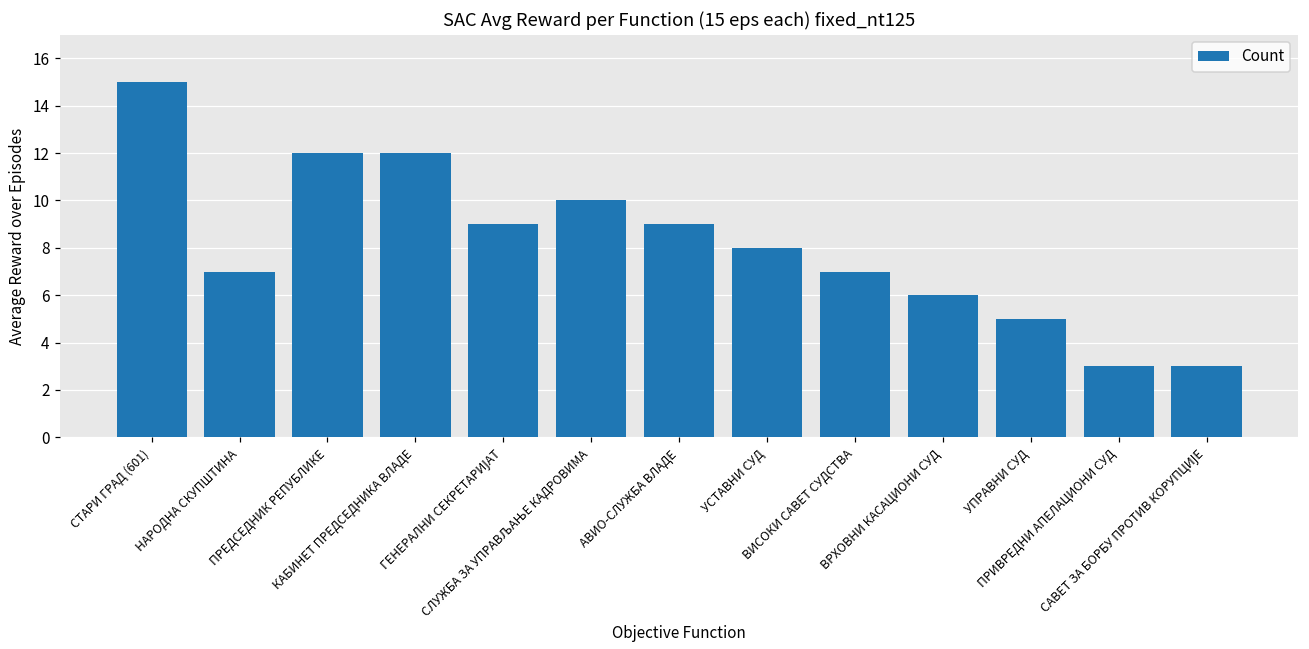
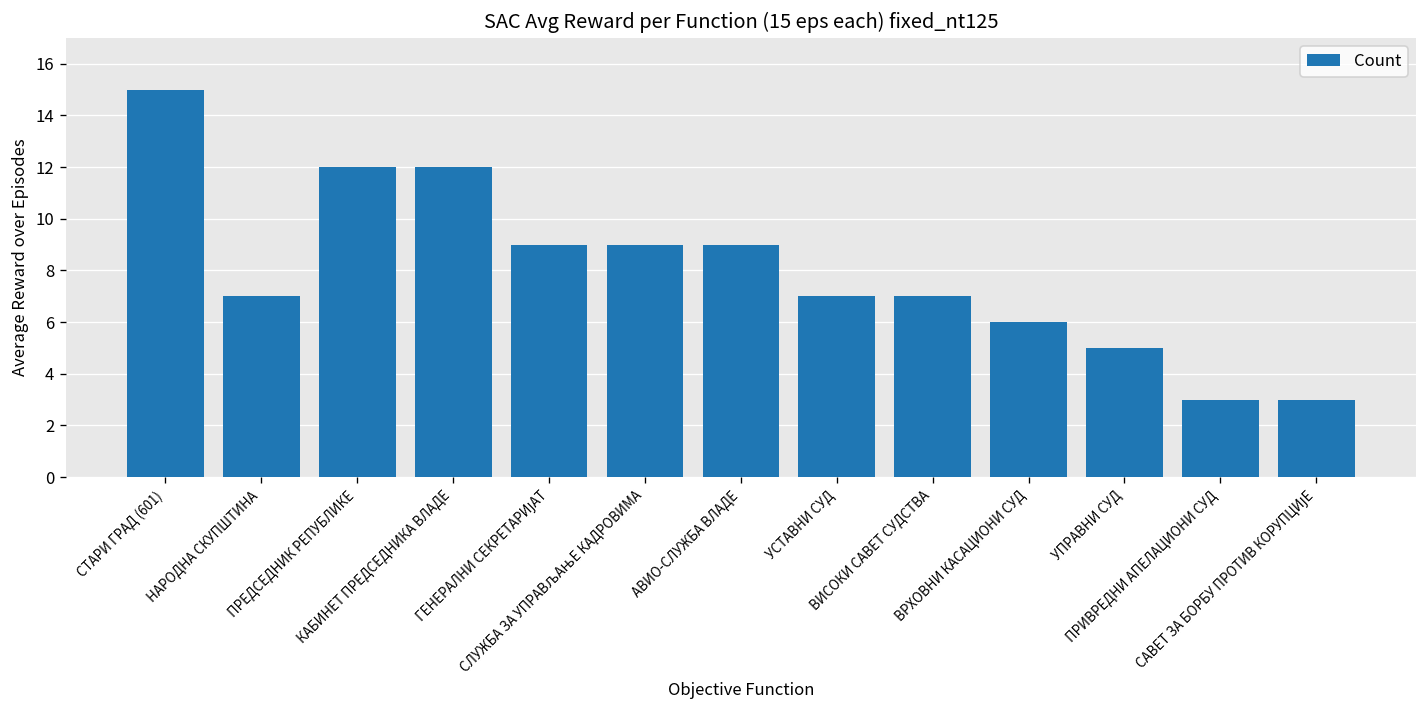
СЛУЖБА ЗА УПРАВЉАЊЕ КАДРОВИМА: 10 -> 9
УСТАВНИ СУД: 8 -> 7
